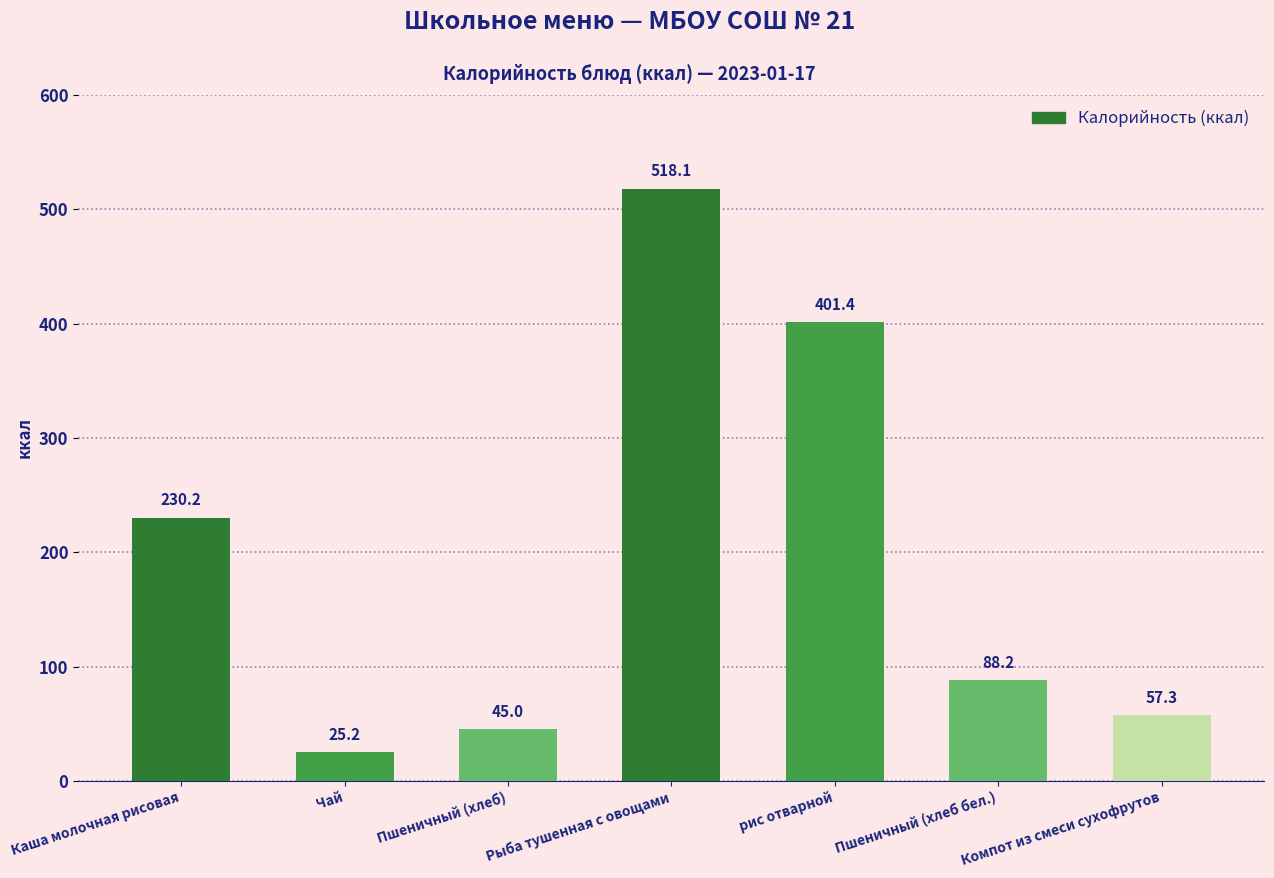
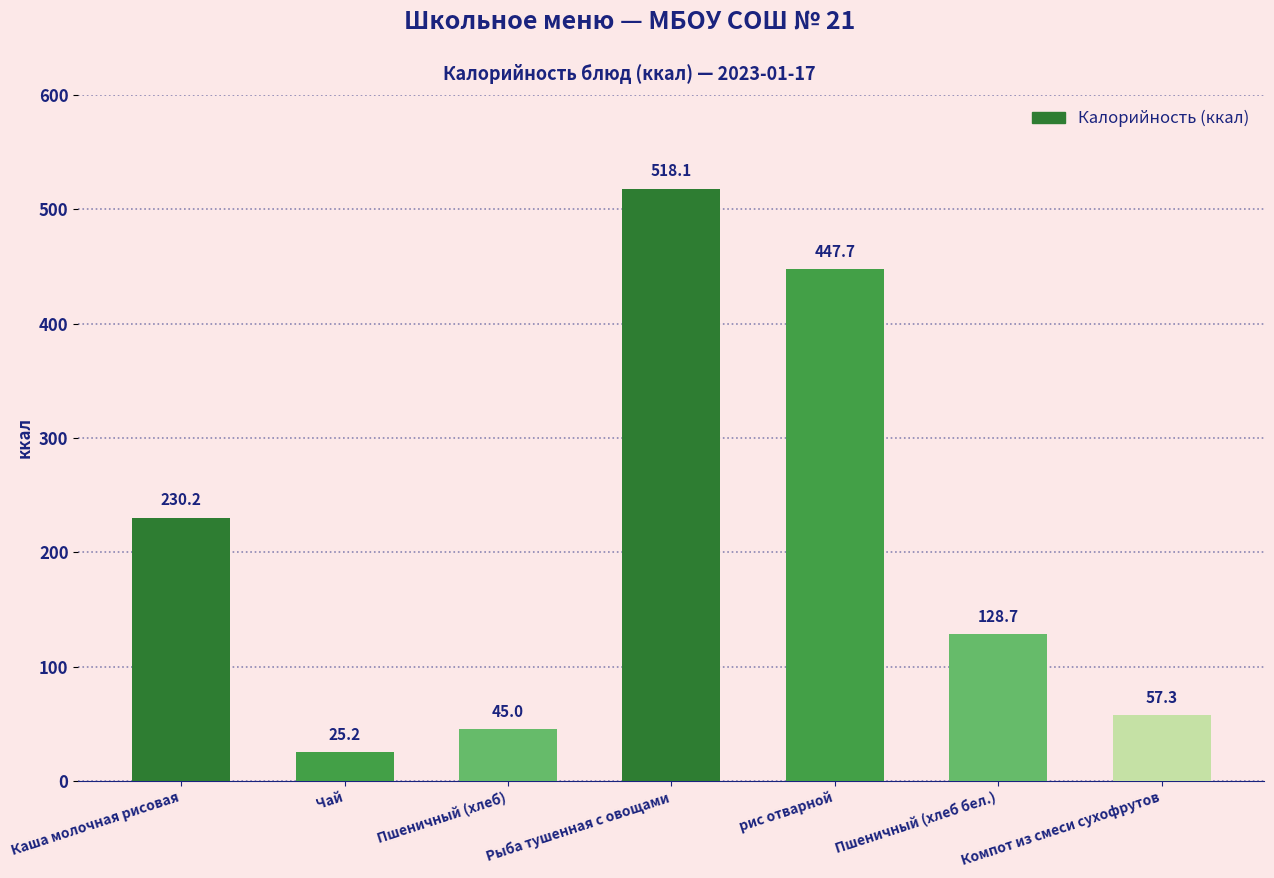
рис отварной: 401.4 -> 447.7
Пшеничный (хлеб бел.): 88.2 -> 128.7
